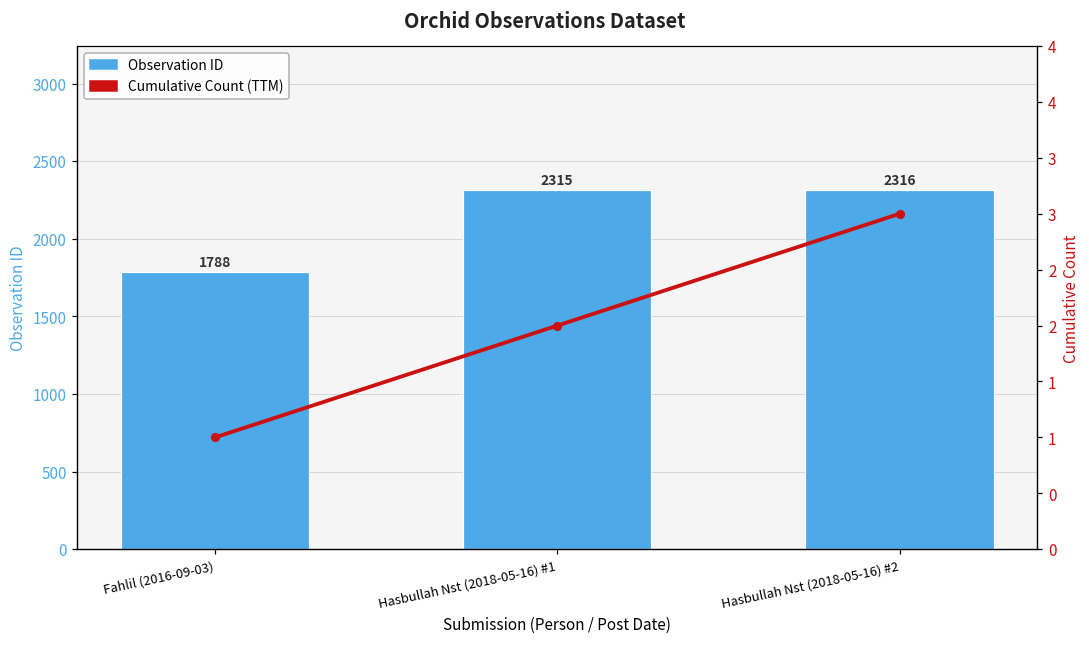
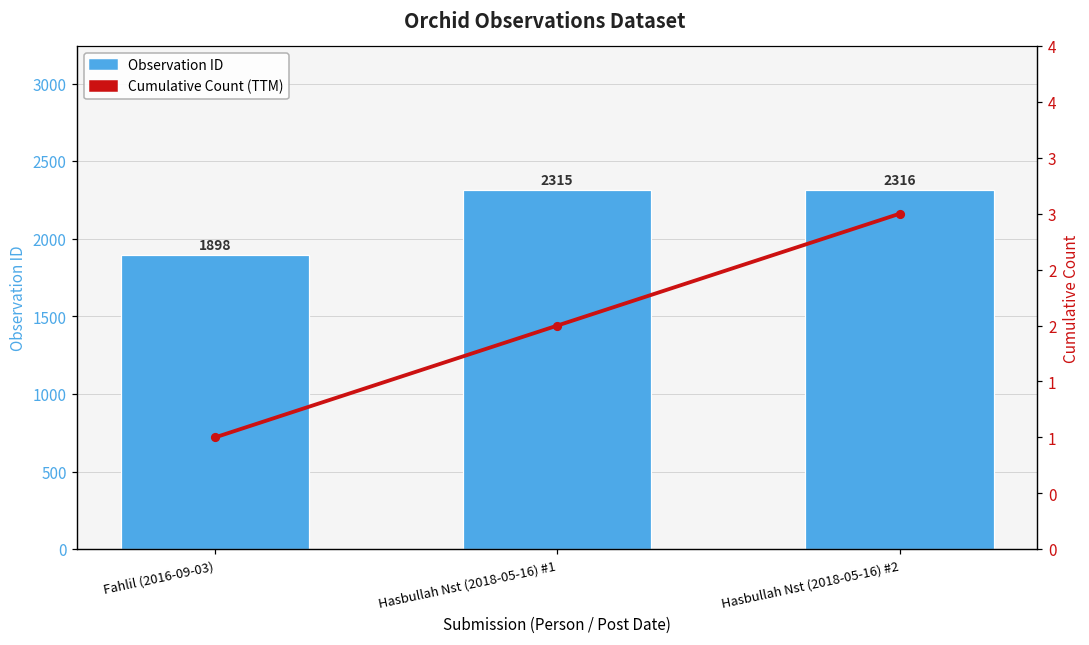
Observation ID, Fahlil (2016-09-03): 1788 -> 1898
